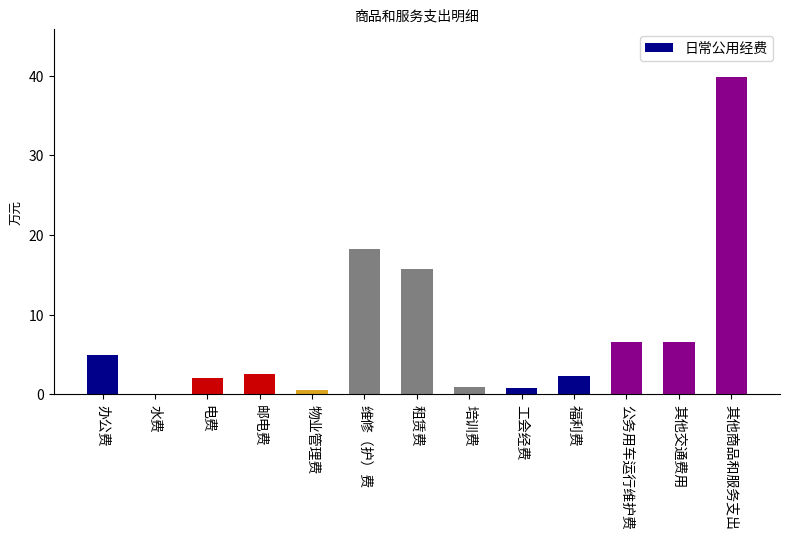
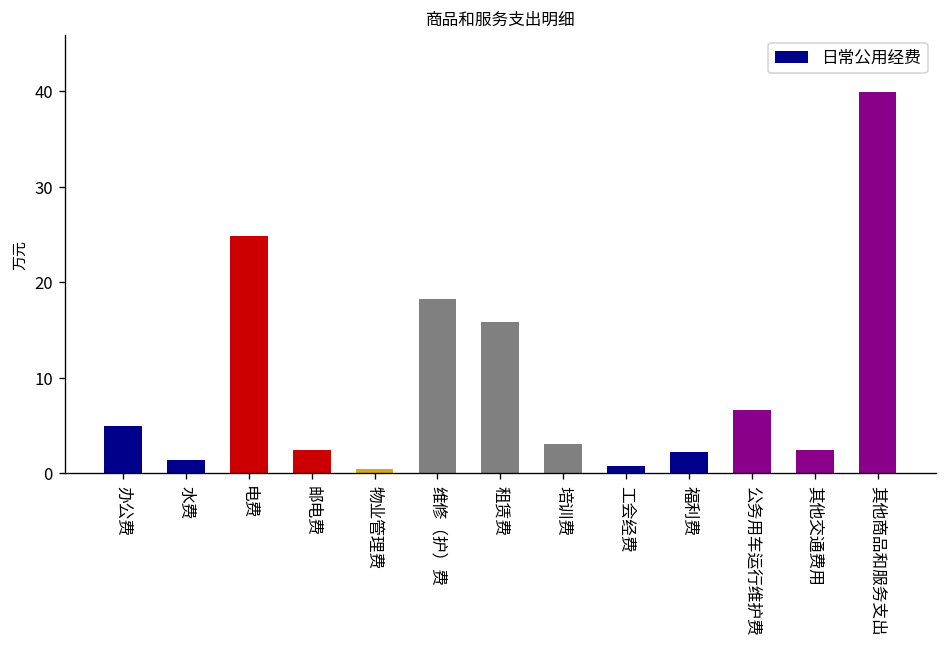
水费: 0 -> 1
电费: 2 -> 25
培训费: 1 -> 3
其他交通费用: 7 -> 3
